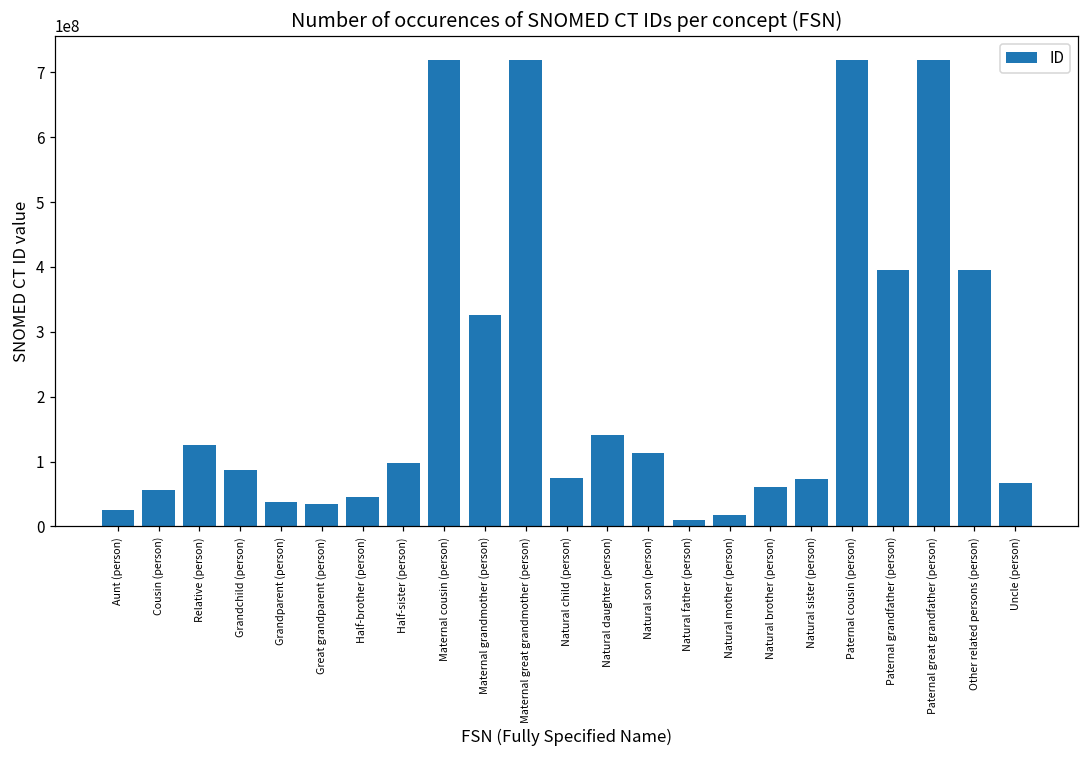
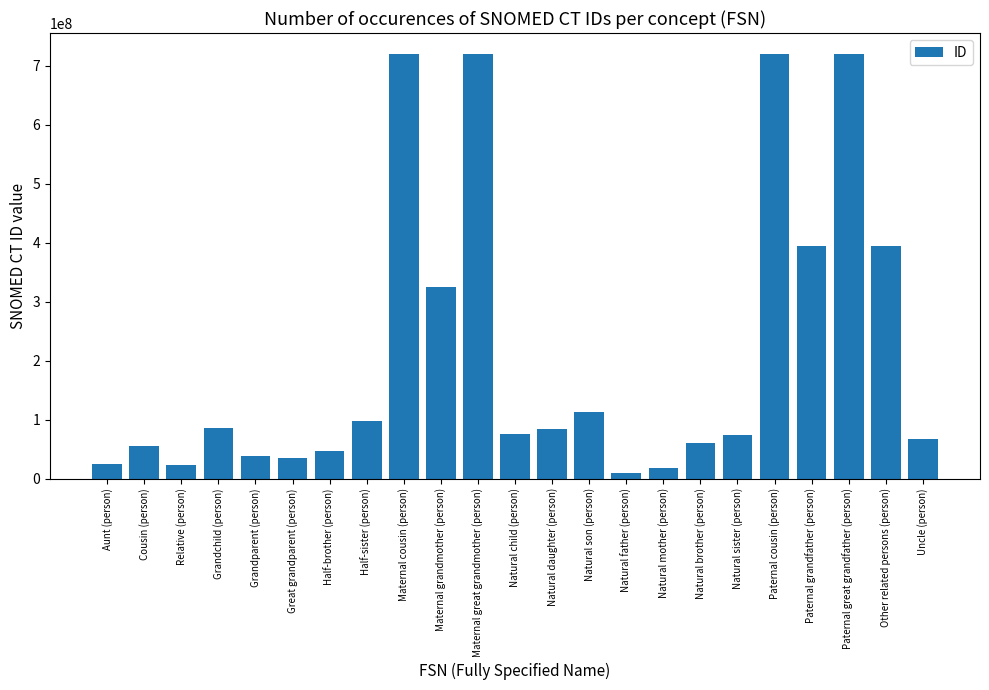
Relative (person): 130000000 -> 20000000
Natural daughter (person): 140000000 -> 80000000
